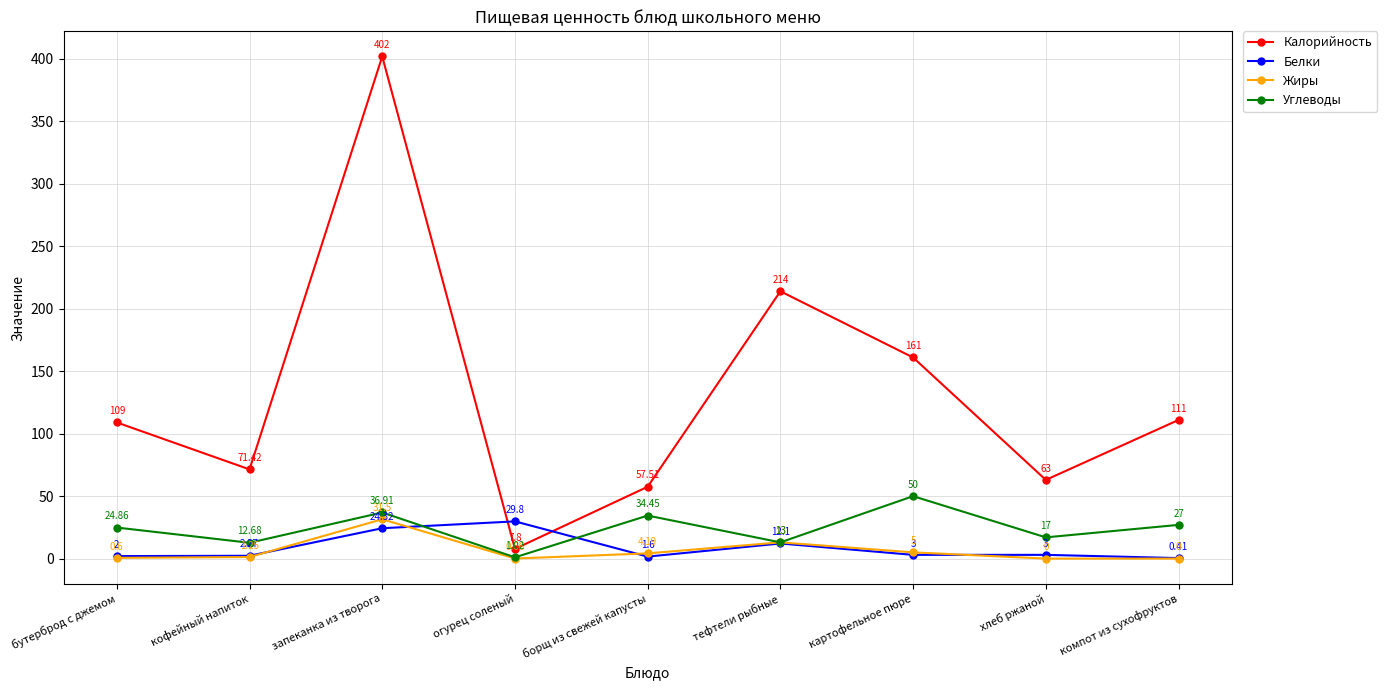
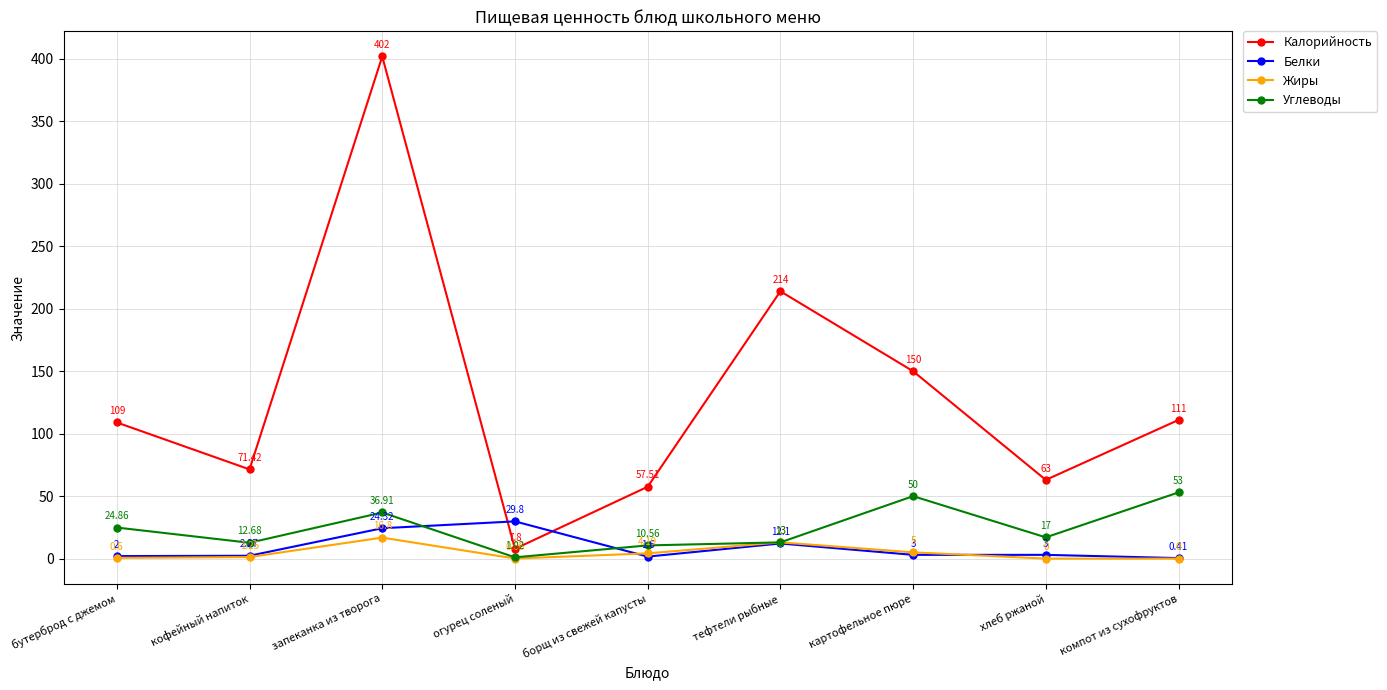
Жиры, запеканка из творога: 31.5 -> 16.8
Углеводы, борщ из свежей капусты: 34.45 -> 10.56
Калорийность, картофельное пюре: 161 -> 150
Углеводы, компот из сухофруктов: 27 -> 53
